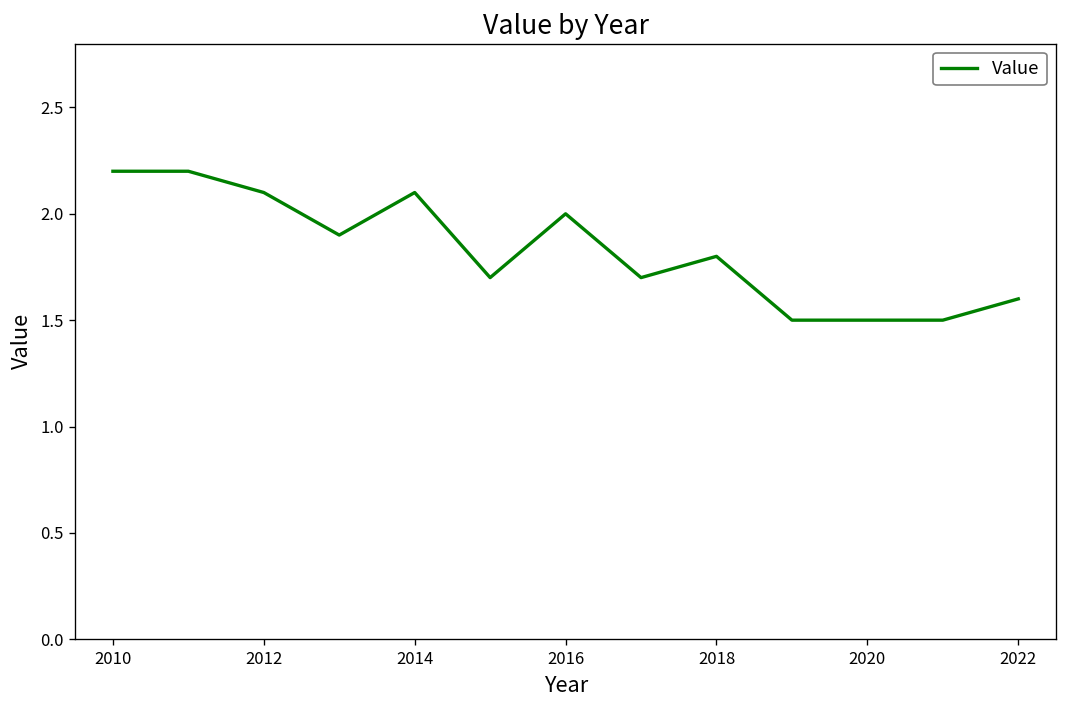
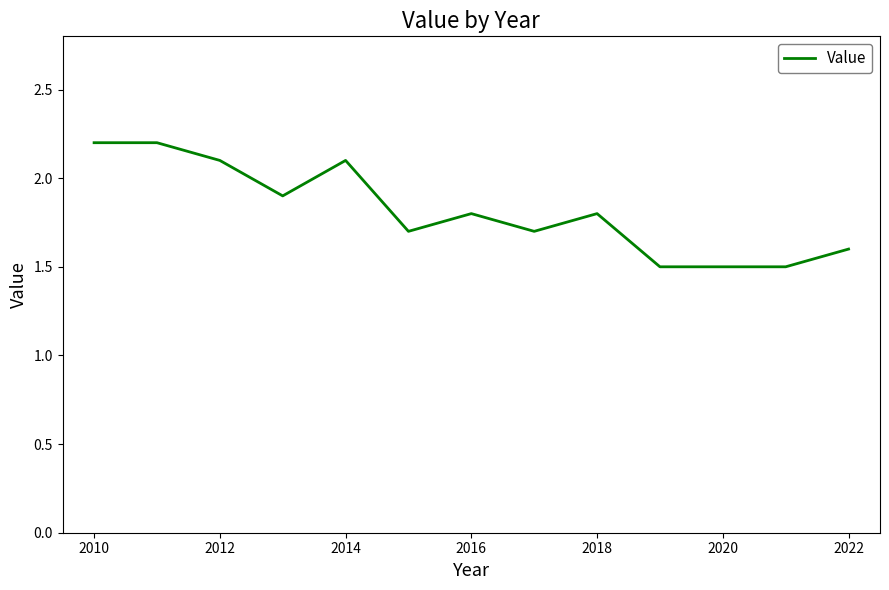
2016: 2.0 -> 1.8
